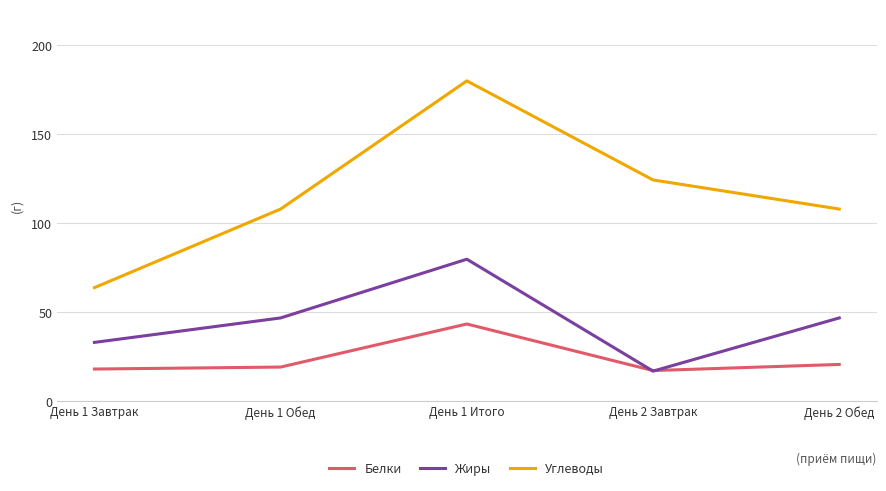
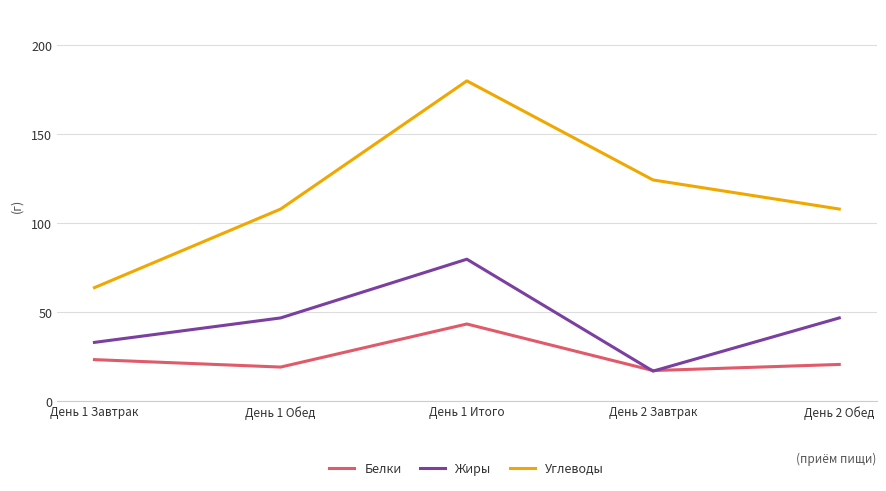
Белки, День 1 Завтрак: 18 -> 23
